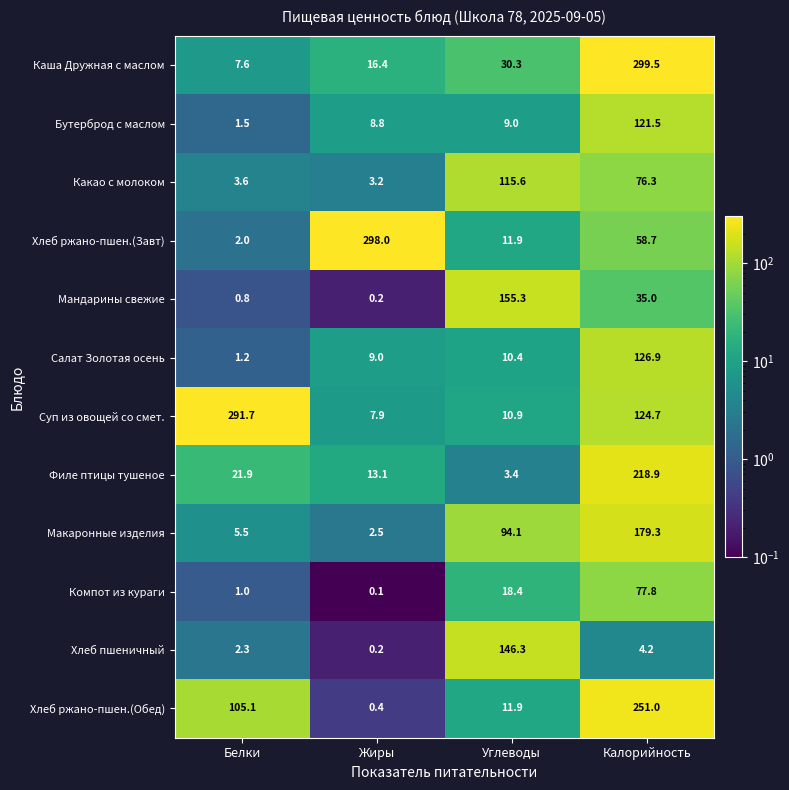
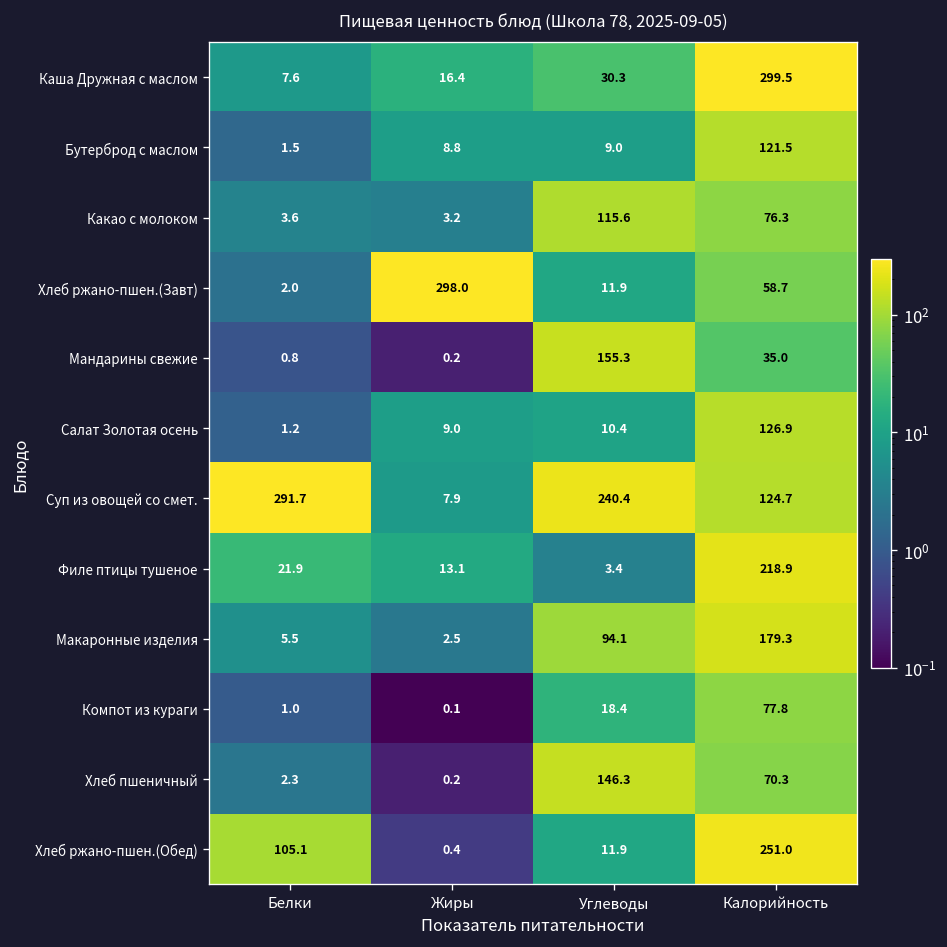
Суп из овощей со смет., Углеводы: 10.9 -> 240.4
Хлеб пшеничный, Калорийность: 4.2 -> 70.3
